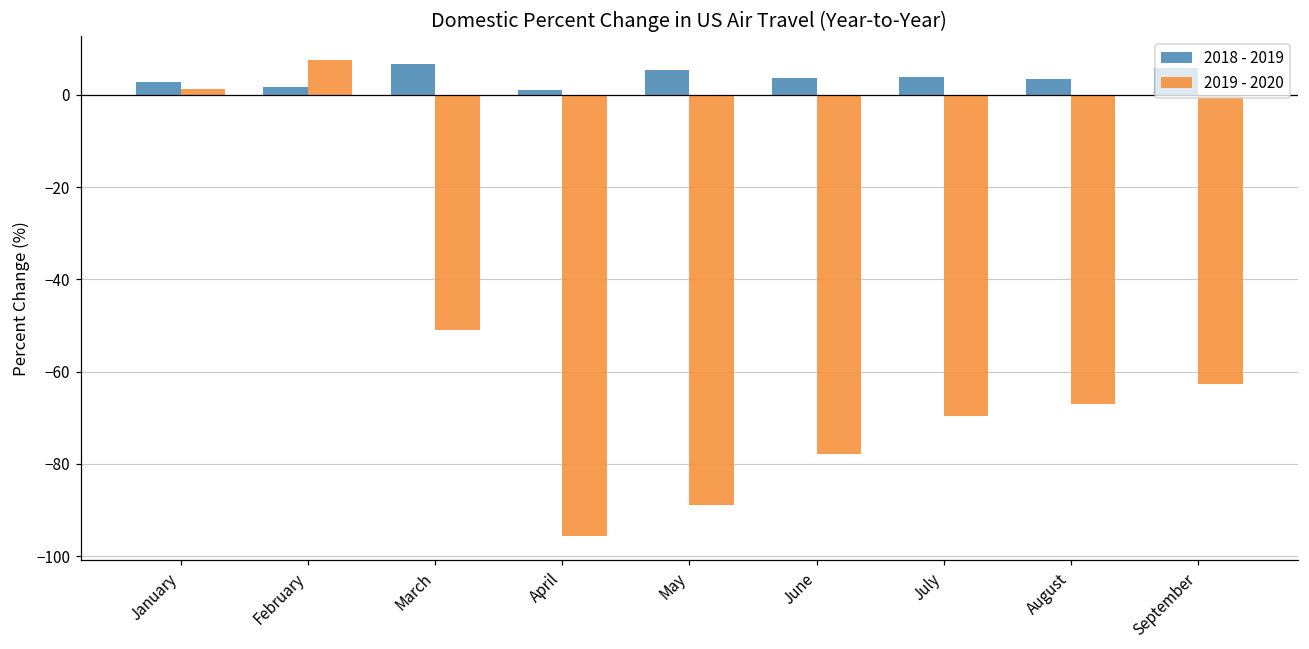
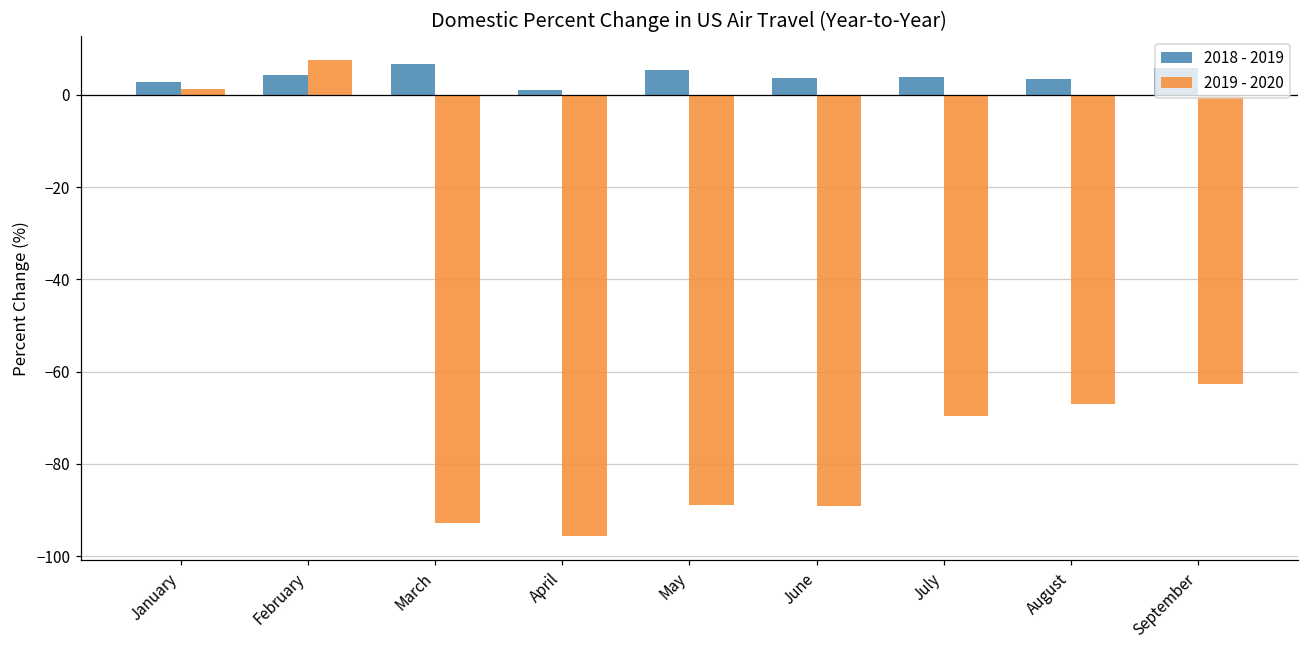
2018 - 2019, February: 2 -> 4
2019 - 2020, March: -51 -> -93
2019 - 2020, June: -78 -> -89
